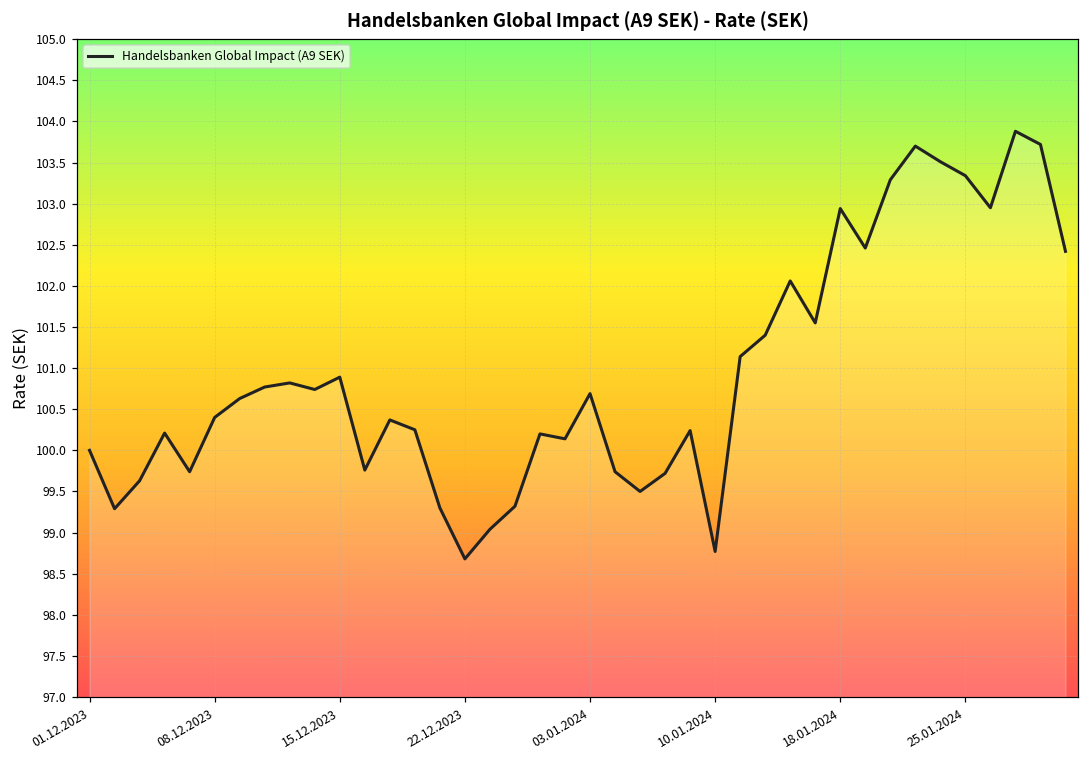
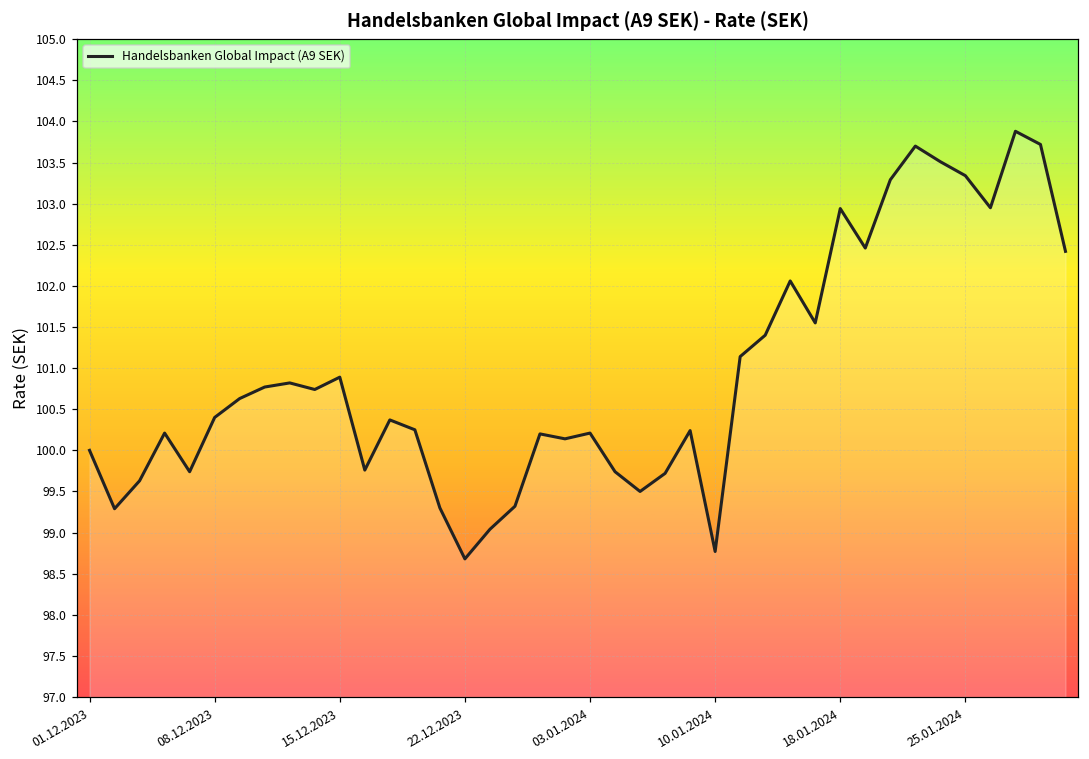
03.01.2024: 100.7 -> 100.2
